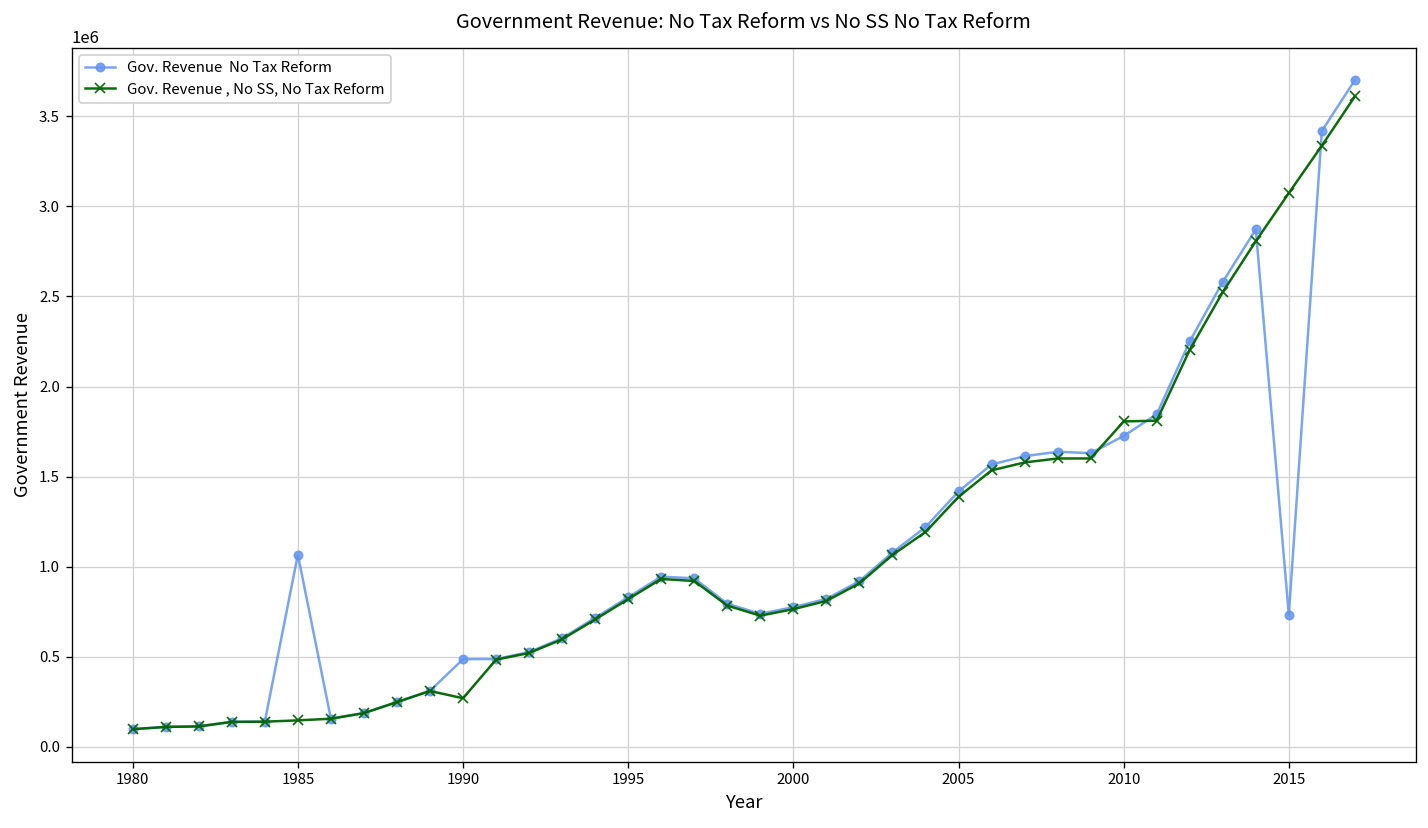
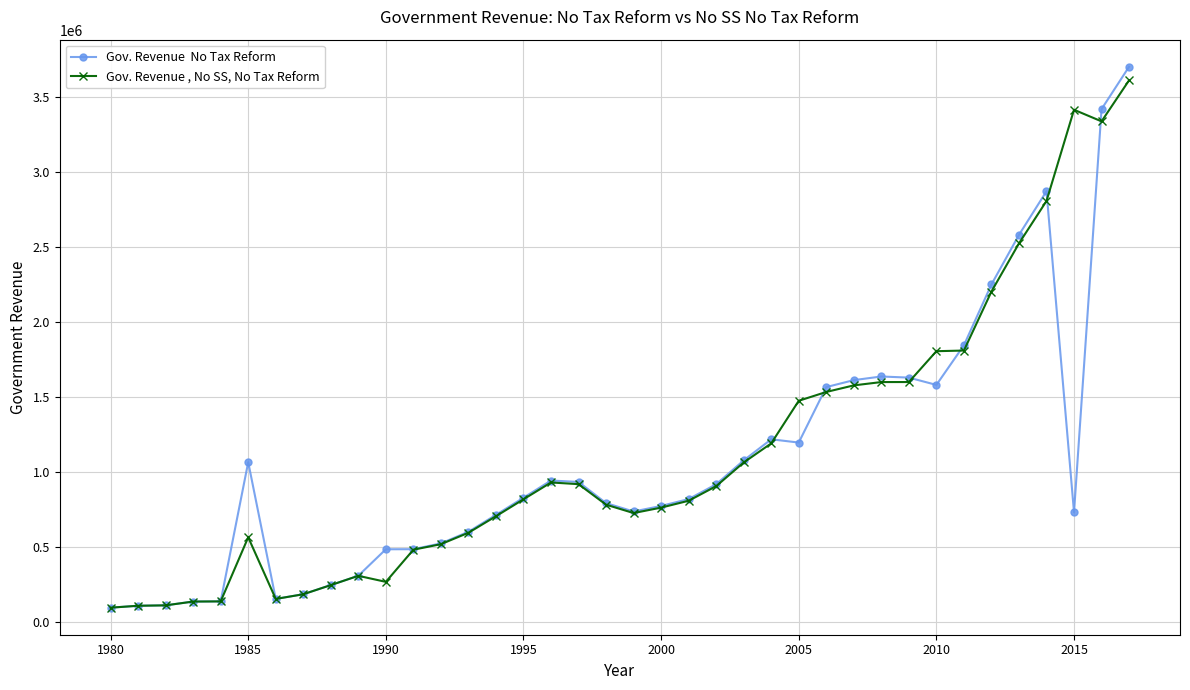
Gov. Revenue , No SS, No Tax Reform, 1985: 150000 -> 570000
Gov. Revenue No Tax Reform, 2005: 1420000 -> 1200000
Gov. Revenue , No SS, No Tax Reform, 2005: 1390000 -> 1480000
Gov. Revenue No Tax Reform, 2010: 1730000 -> 1580000
Gov. Revenue , No SS, No Tax Reform, 2015: 3070000 -> 3410000
